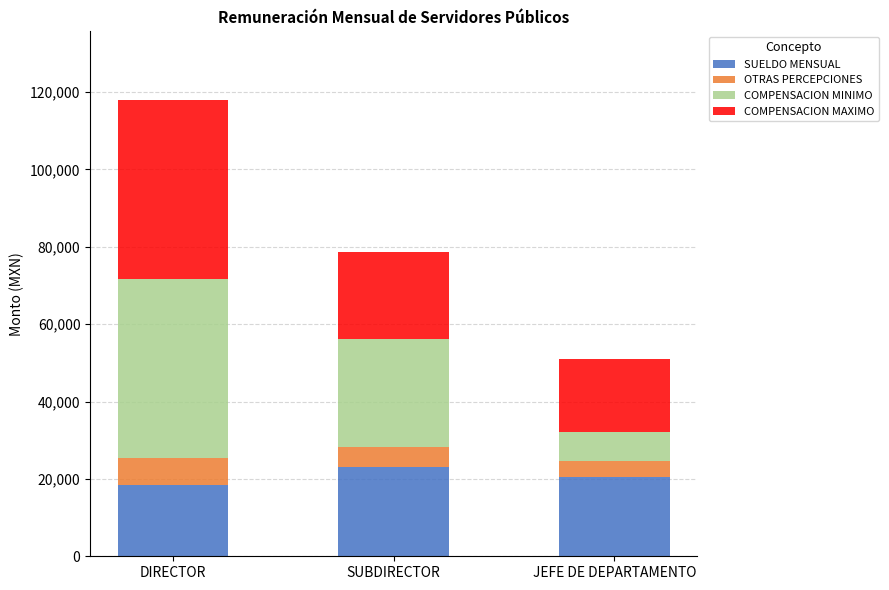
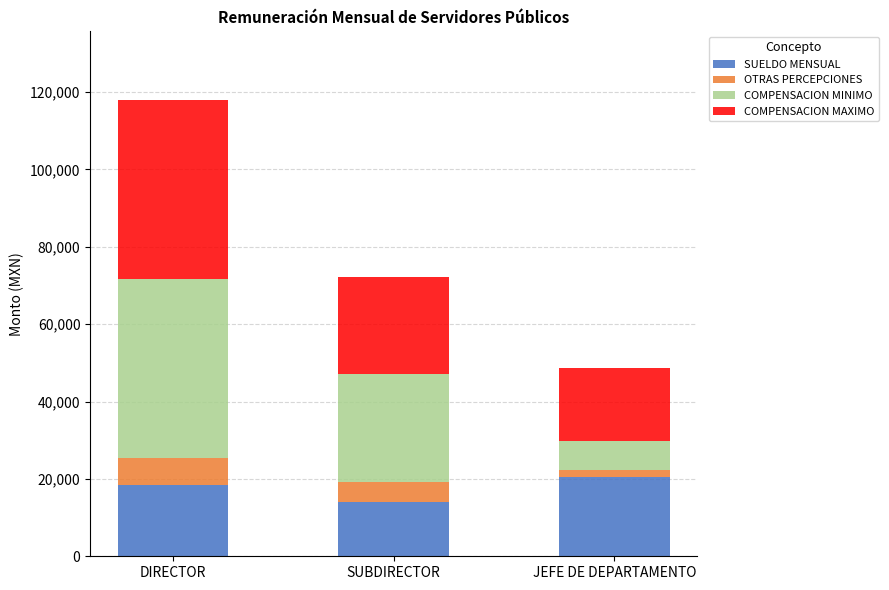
SUELDO MENSUAL, SUBDIRECTOR: 23,000 -> 14,000
COMPENSACION MAXIMO, SUBDIRECTOR: 23,000 -> 25,000
OTRAS PERCEPCIONES, JEFE DE DEPARTAMENTO: 4,000 -> 2,000
